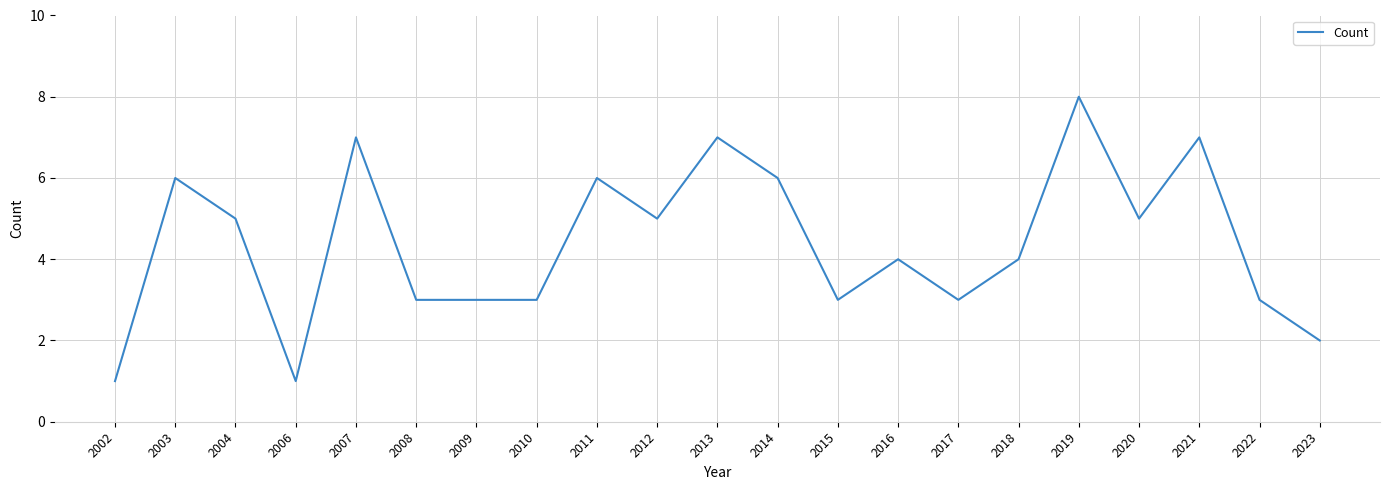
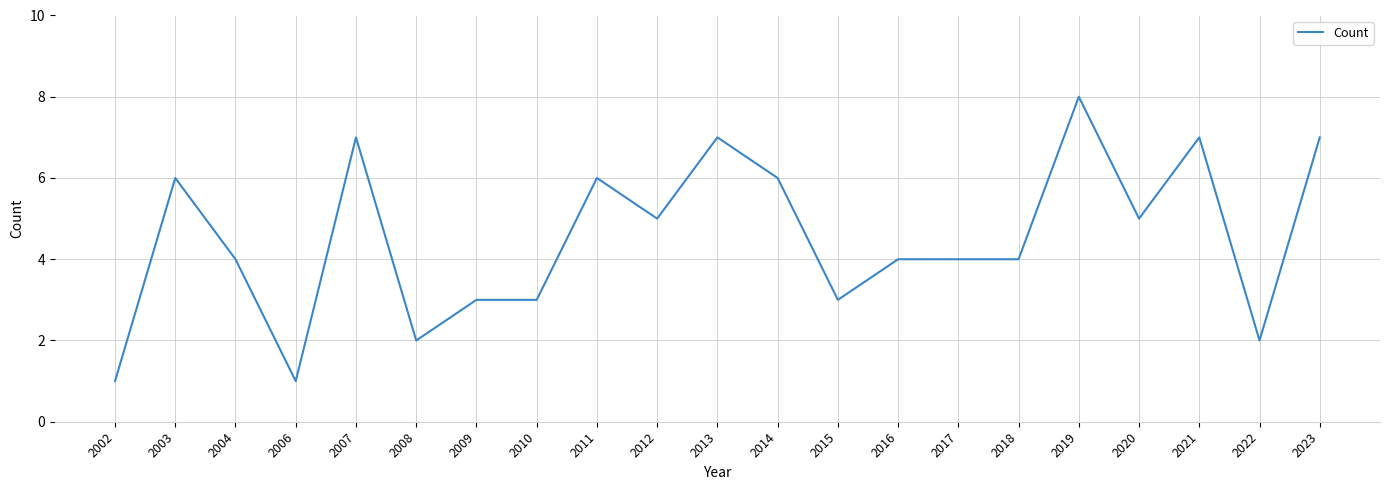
2004: 5 -> 4
2008: 3 -> 2
2017: 3 -> 4
2022: 3 -> 2
2023: 2 -> 7
